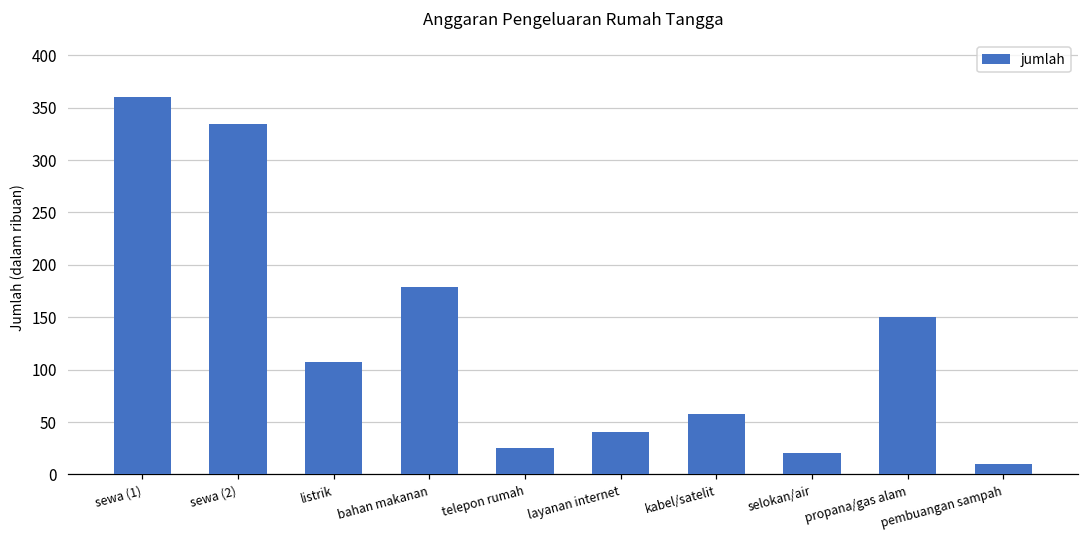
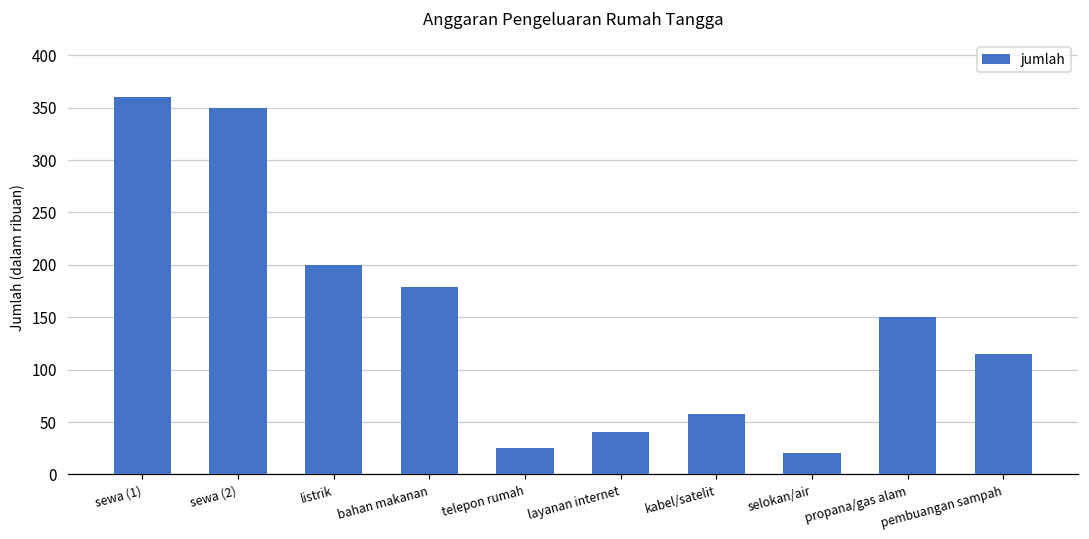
sewa (2): 330 -> 350
listrik: 110 -> 200
pembuangan sampah: 10 -> 120
